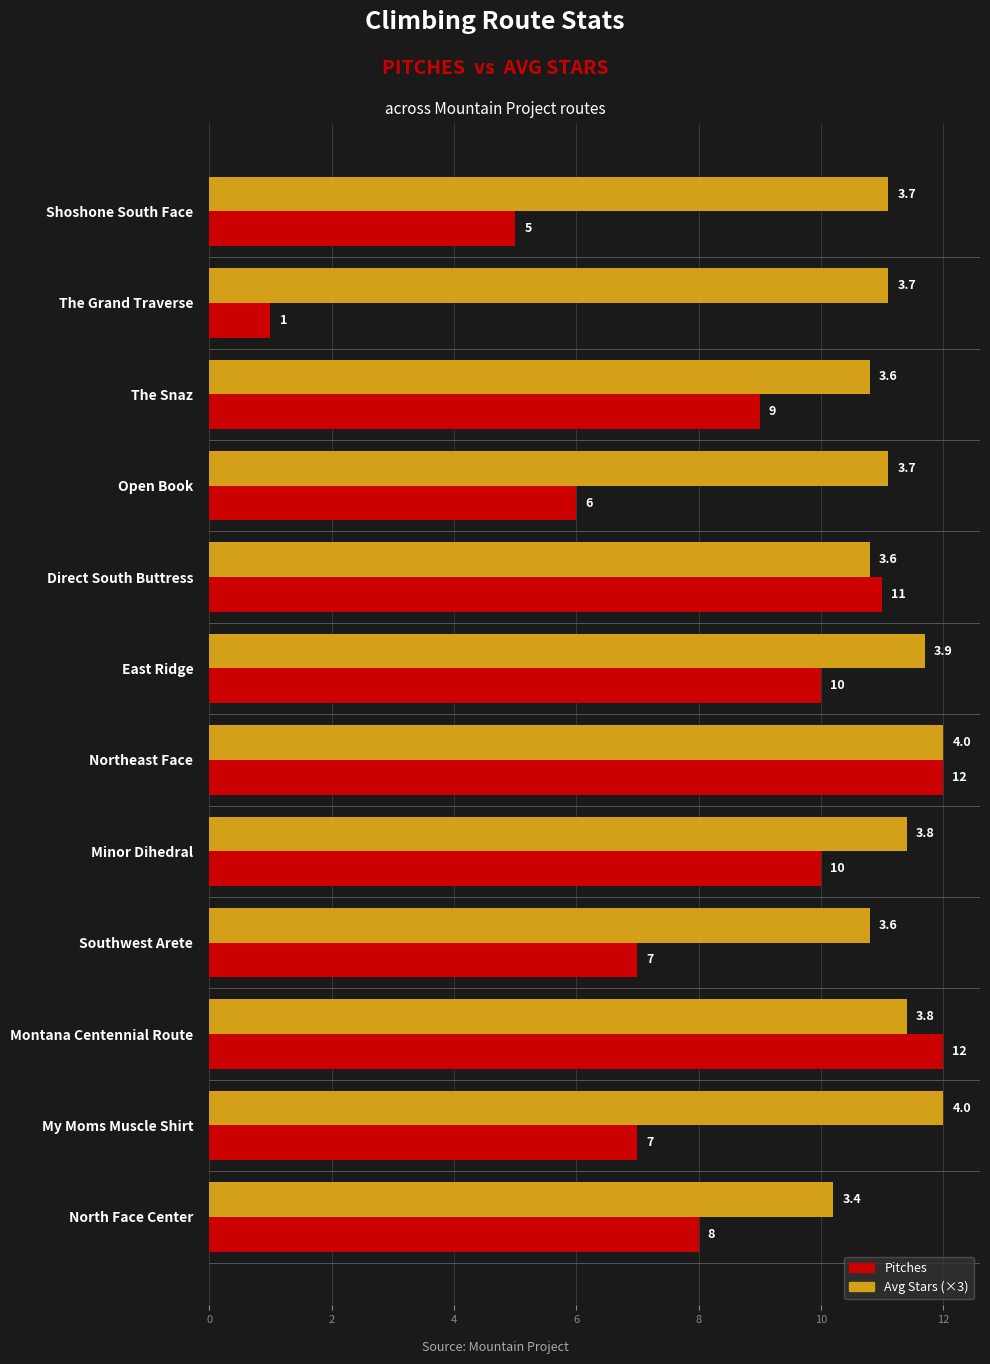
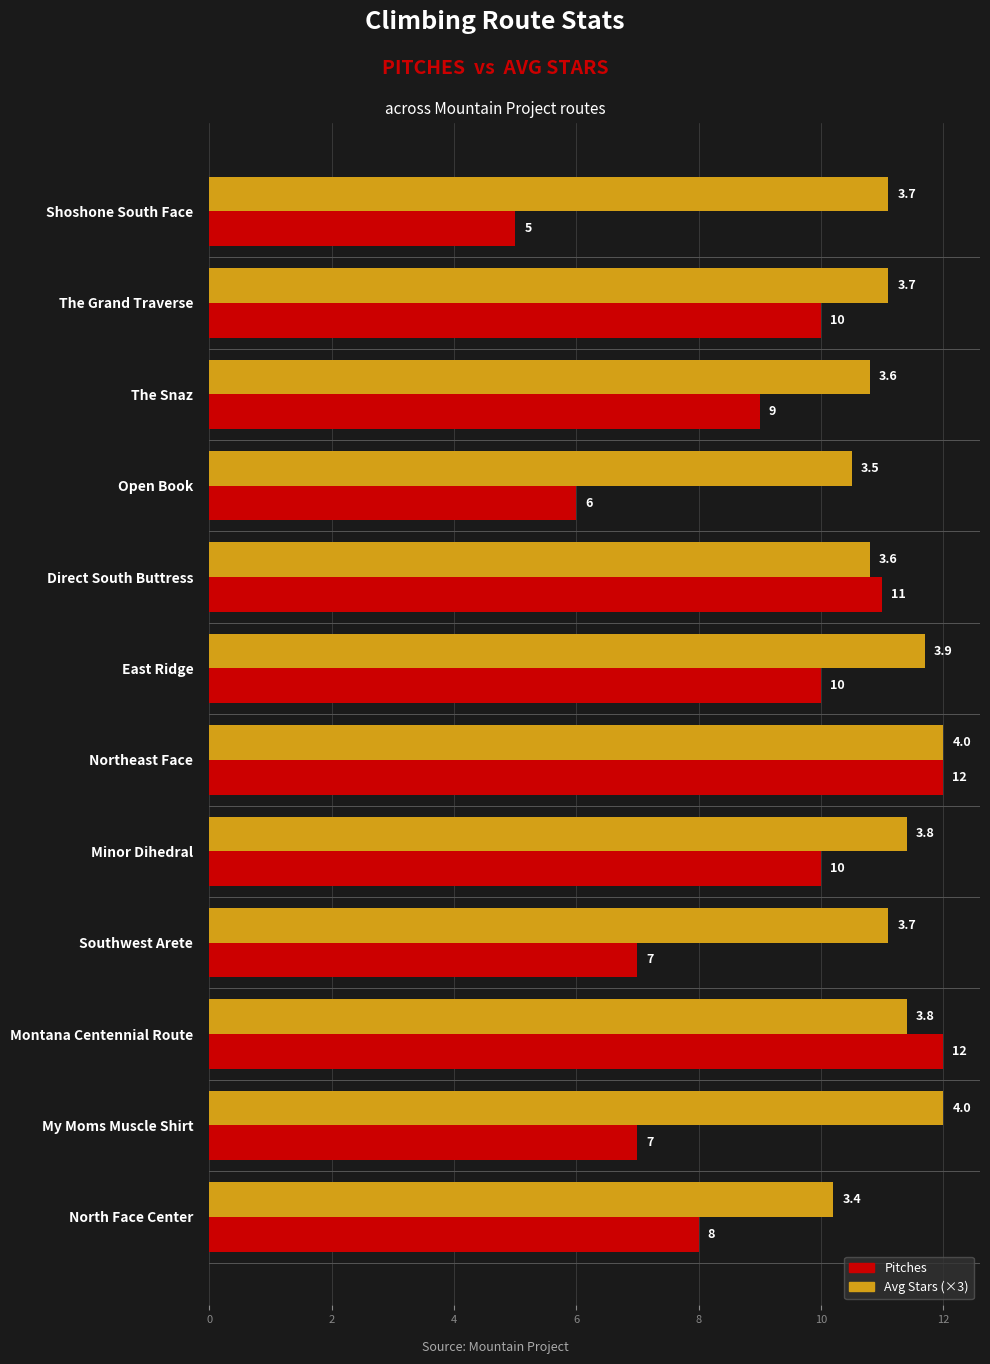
Pitches, The Grand Traverse: 1 -> 10
Avg Stars (×3), Open Book: 3.7 -> 3.5
Avg Stars (×3), Southwest Arete: 3.6 -> 3.7
